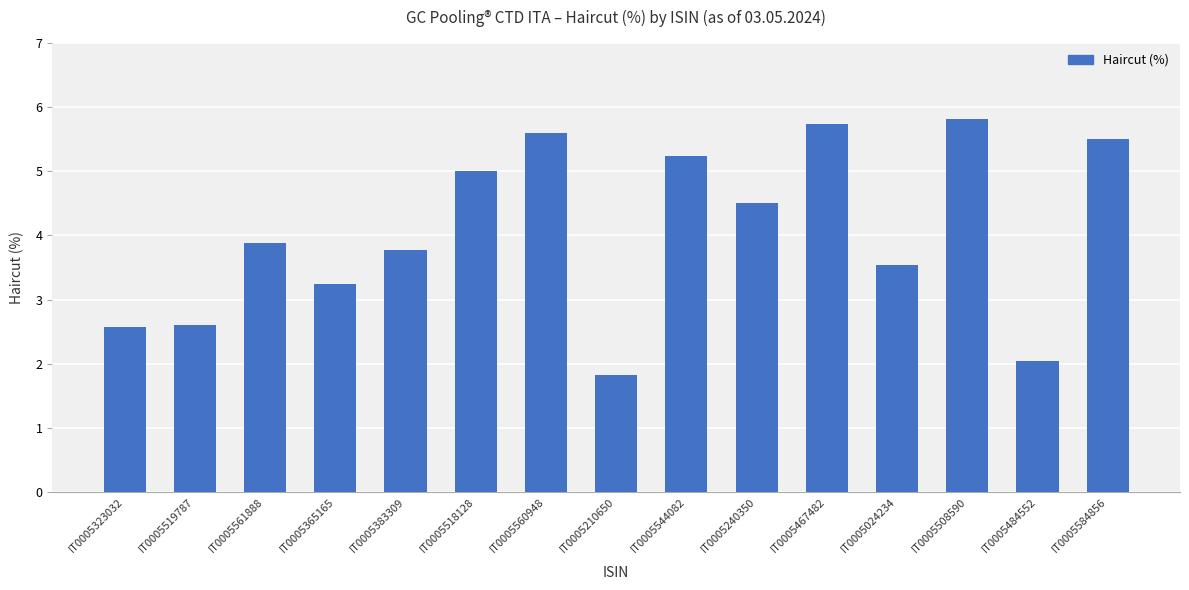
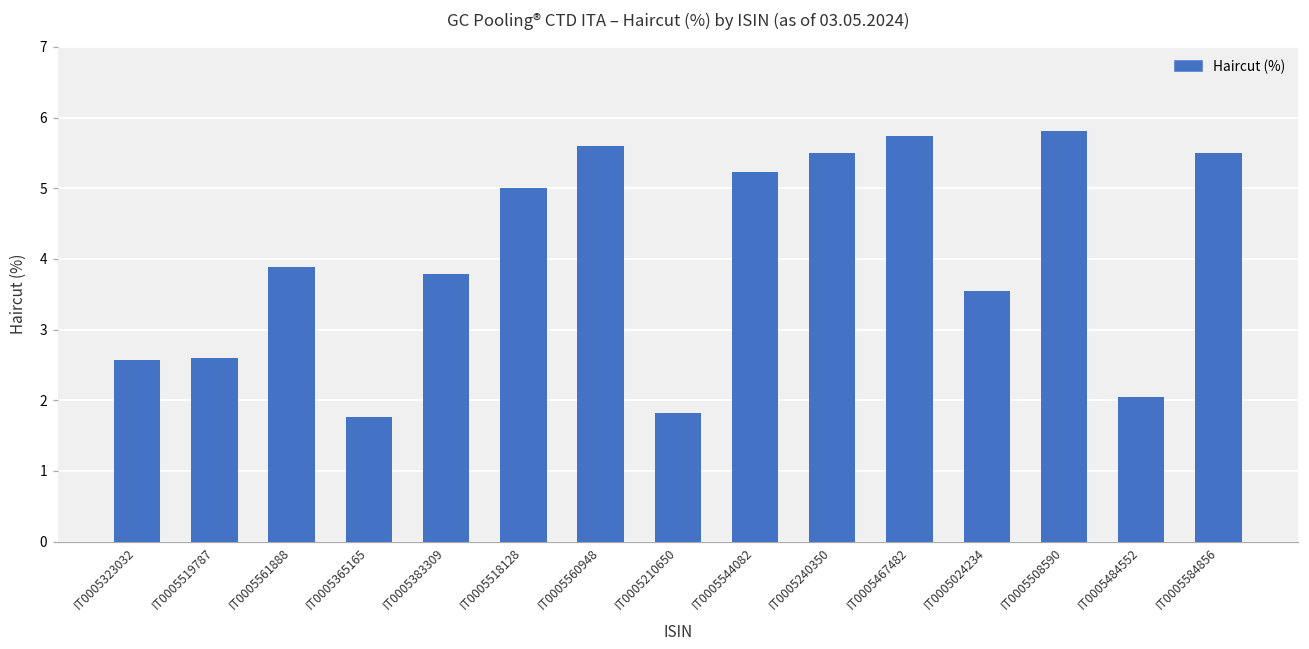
IT0005365165: 3.2 -> 1.8
IT0005240350: 4.5 -> 5.5
